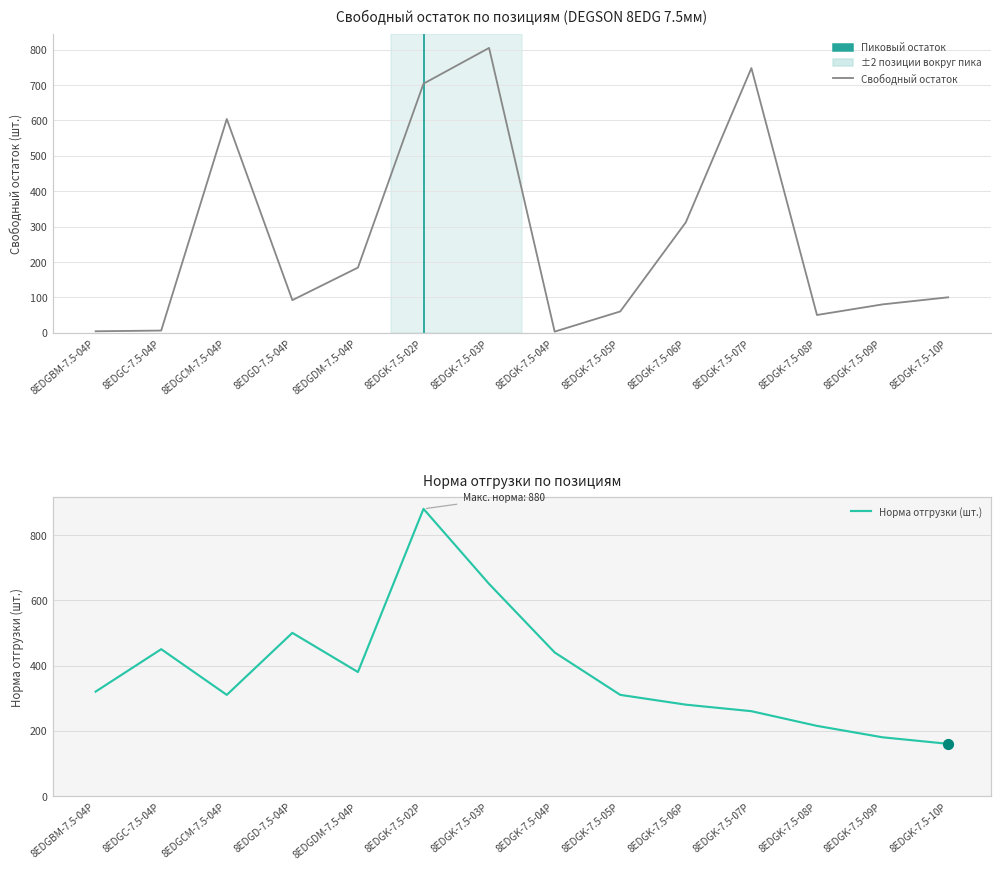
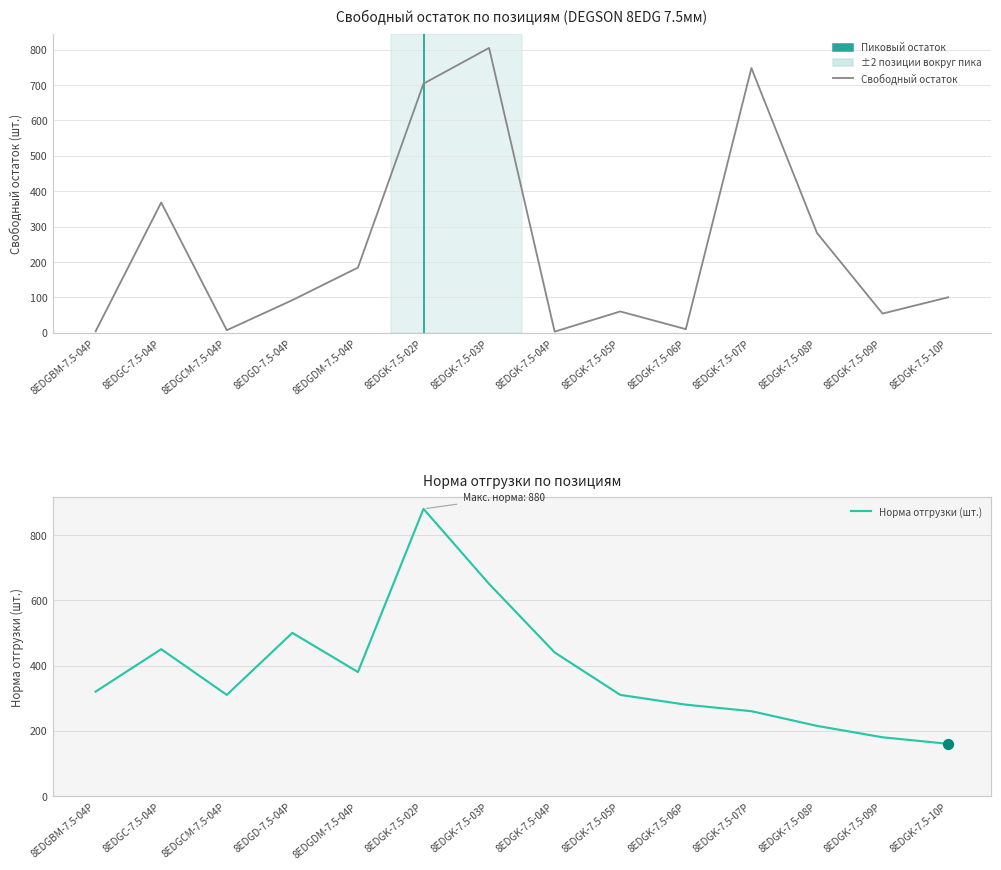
Свободный остаток по позициям (DEGSON 8EDG 7.5мм), 8EDGC-7.5-04P: 10 -> 370
Свободный остаток по позициям (DEGSON 8EDG 7.5мм), 8EDGCM-7.5-04P: 600 -> 10
Свободный остаток по позициям (DEGSON 8EDG 7.5мм), 8EDGK-7.5-06P: 310 -> 10
Свободный остаток по позициям (DEGSON 8EDG 7.5мм), 8EDGK-7.5-08P: 50 -> 280
Свободный остаток по позициям (DEGSON 8EDG 7.5мм), 8EDGK-7.5-09P: 80 -> 50
